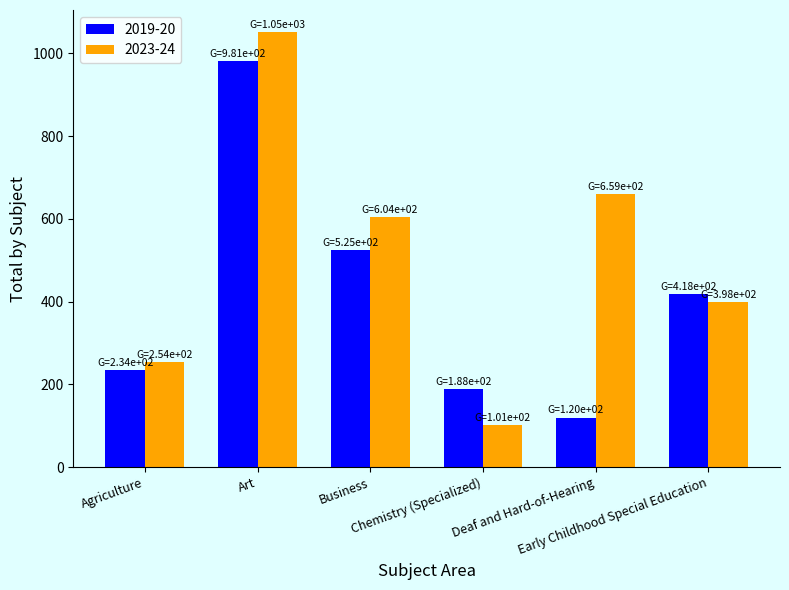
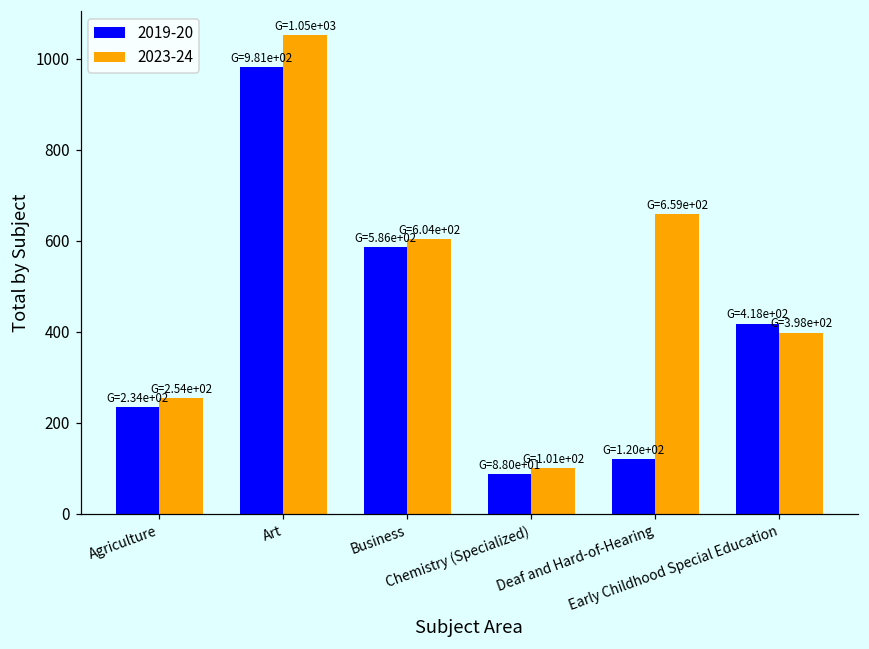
2019-20, Business: 5.25e+02 -> 5.86e+02
2019-20, Chemistry (Specialized): 1.88e+02 -> 8.80e+01
